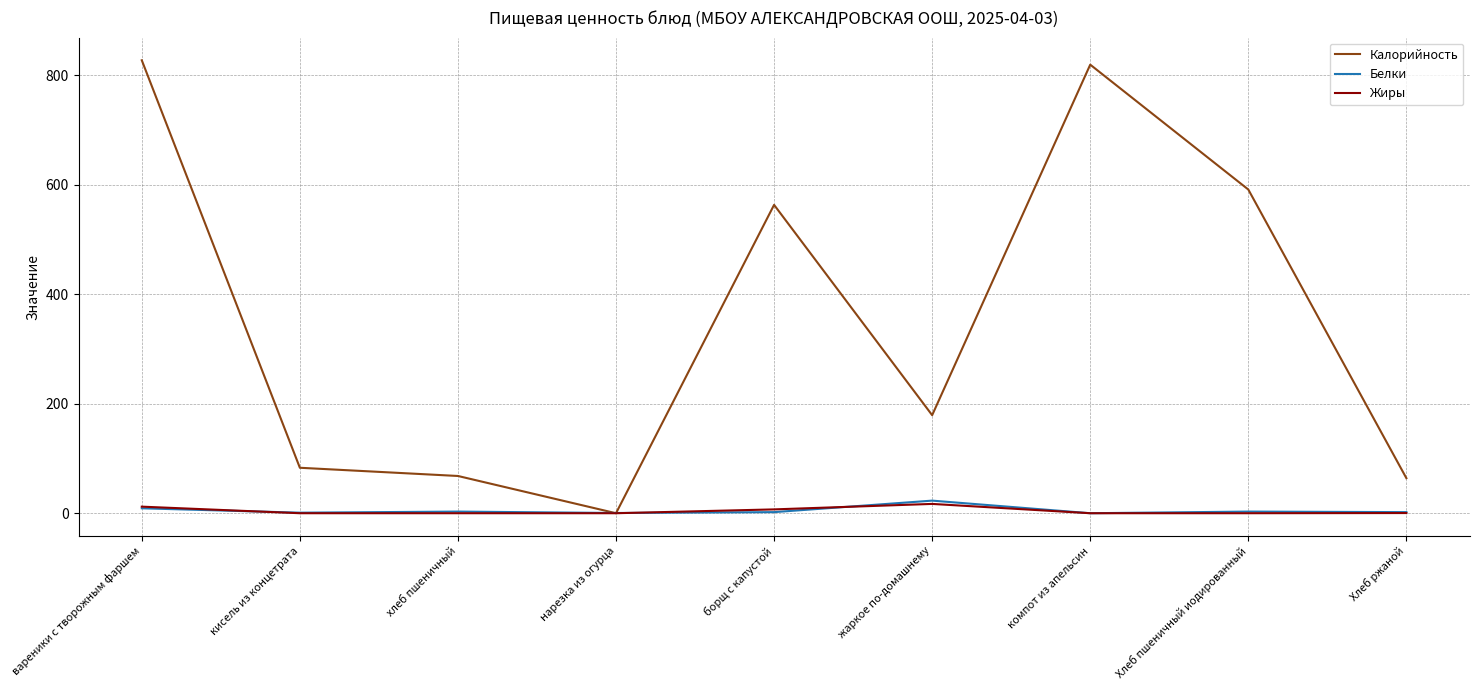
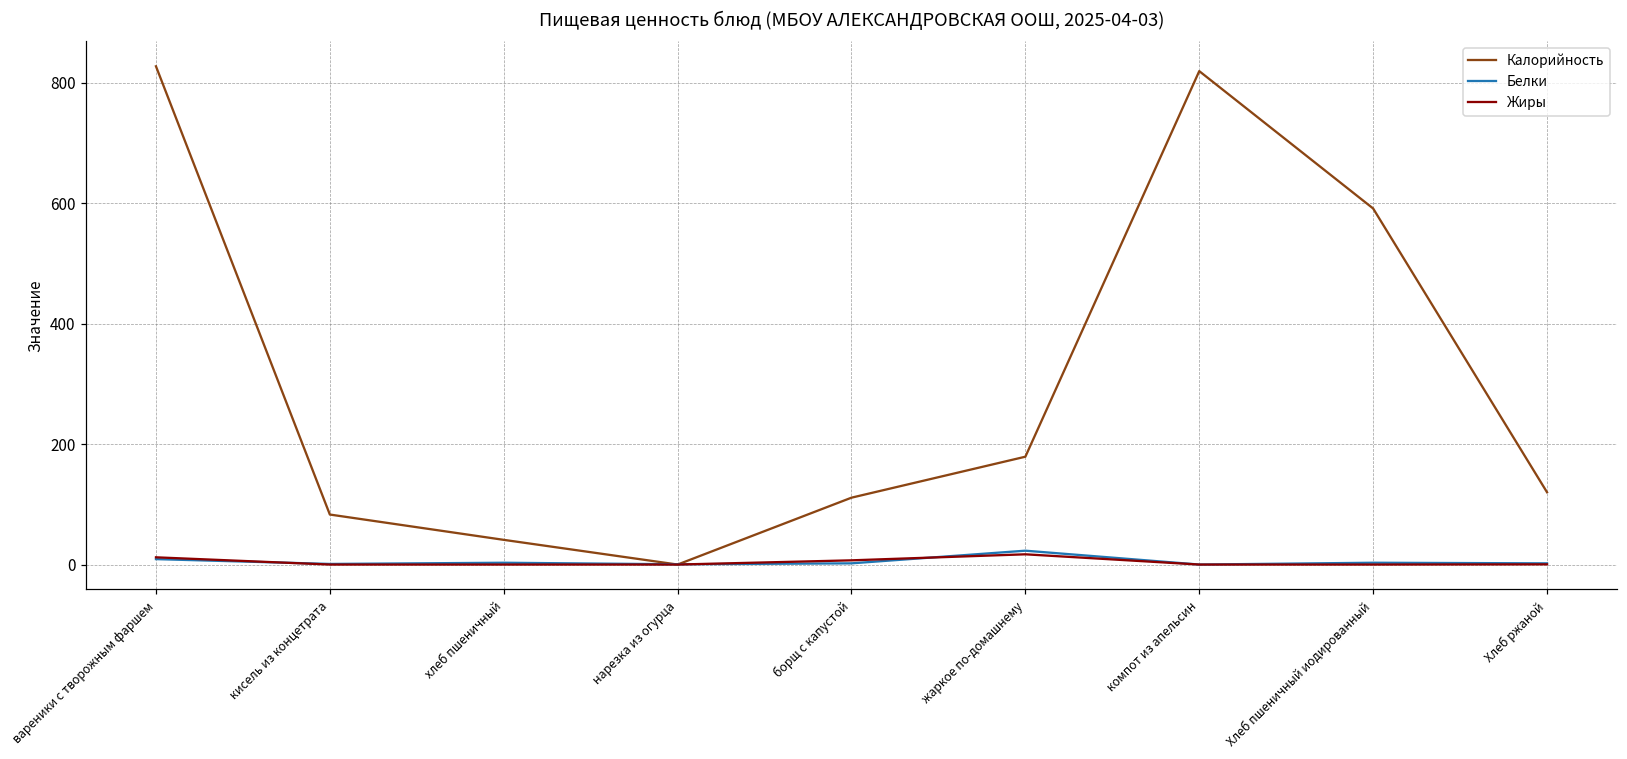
Калорийность, хлеб пшеничный: 70 -> 40
Калорийность, борщ с капустой: 560 -> 110
Калорийность, Хлеб ржаной: 60 -> 120
